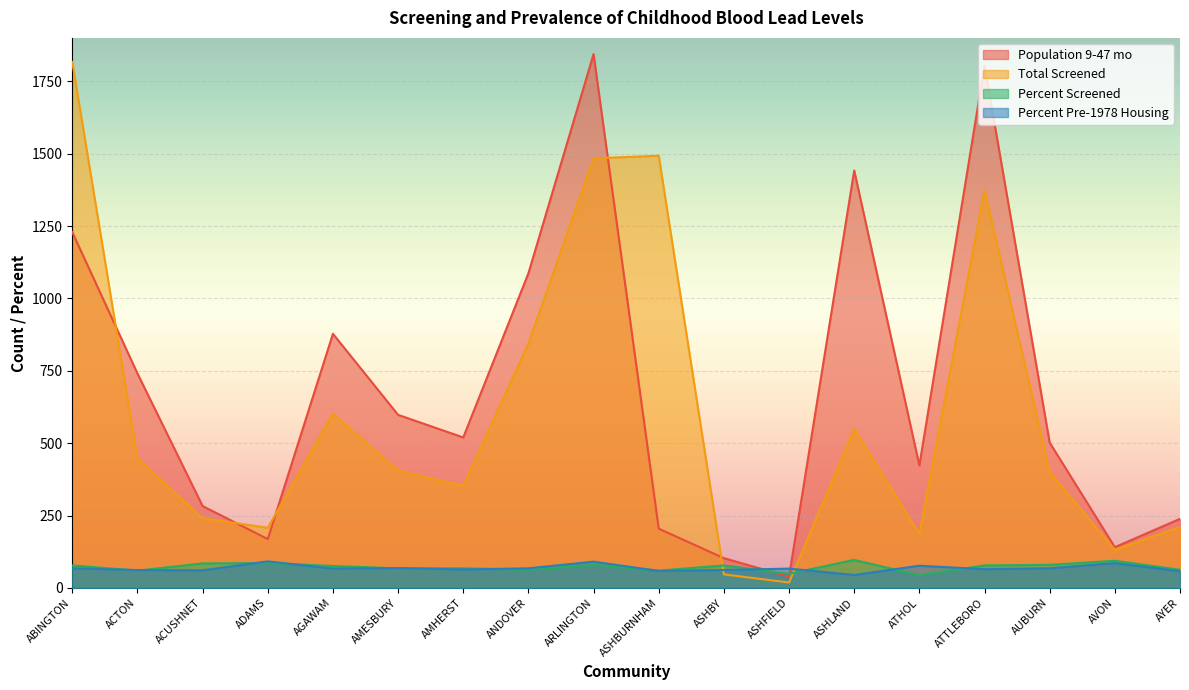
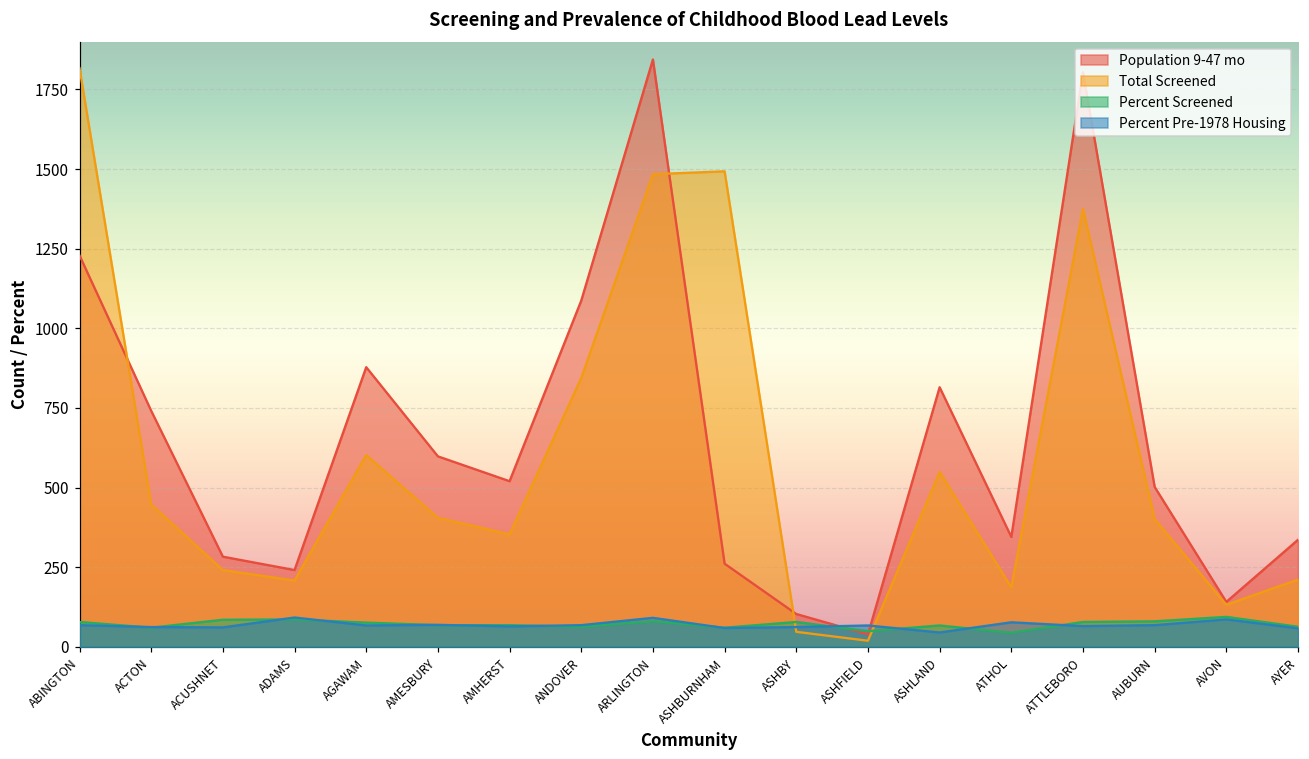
Population 9-47 mo, ADAMS: 170 -> 240
Population 9-47 mo, ASHBURNHAM: 210 -> 260
Population 9-47 mo, ASHLAND: 1440 -> 820
Percent Screened, ASHLAND: 100 -> 70
Population 9-47 mo, ATHOL: 420 -> 350
Population 9-47 mo, AYER: 240 -> 340
